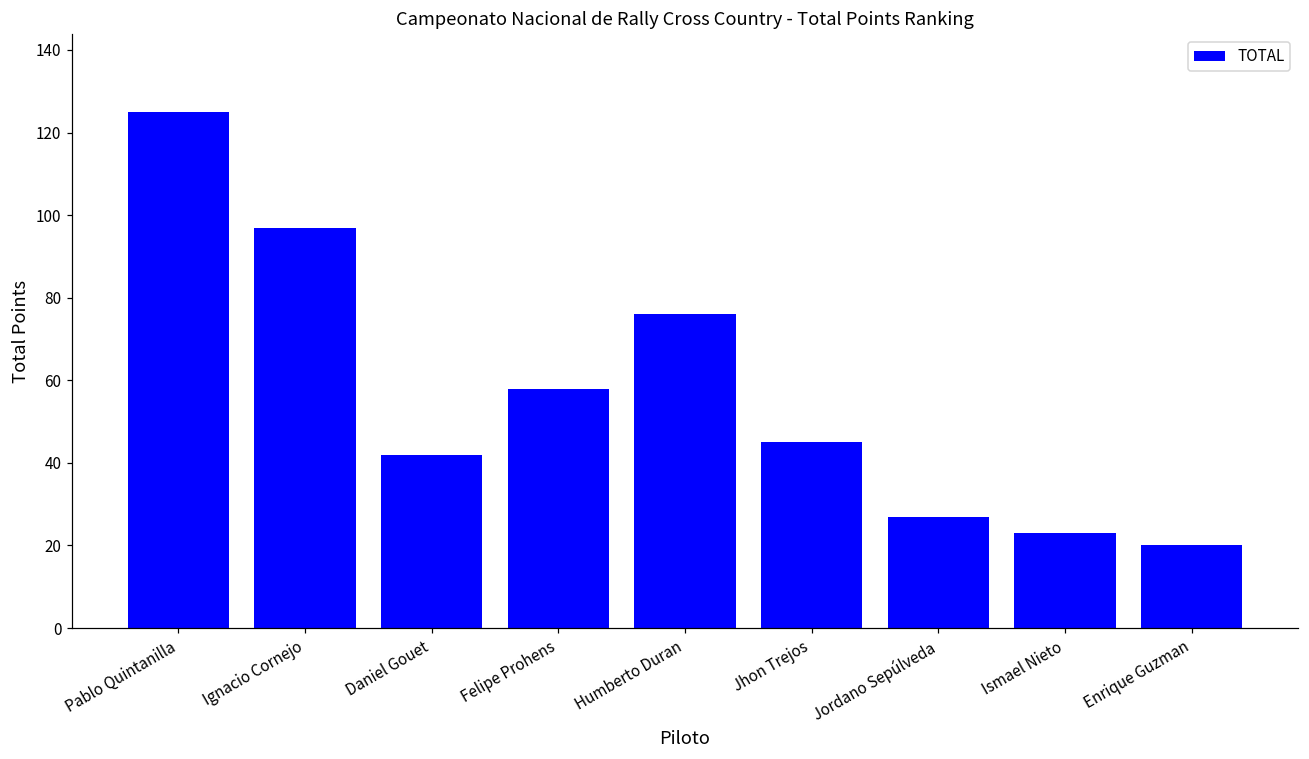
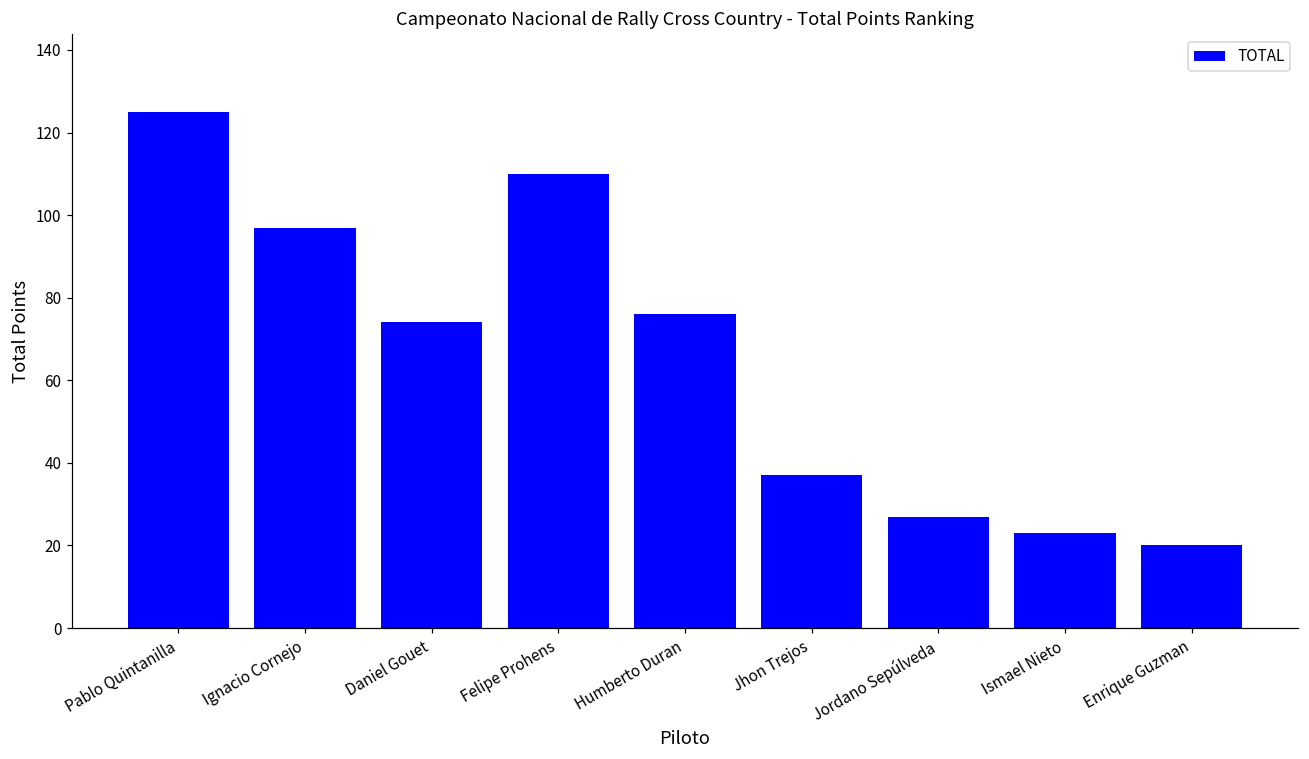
Daniel Gouet: 42 -> 74
Felipe Prohens: 58 -> 110
Jhon Trejos: 45 -> 37
